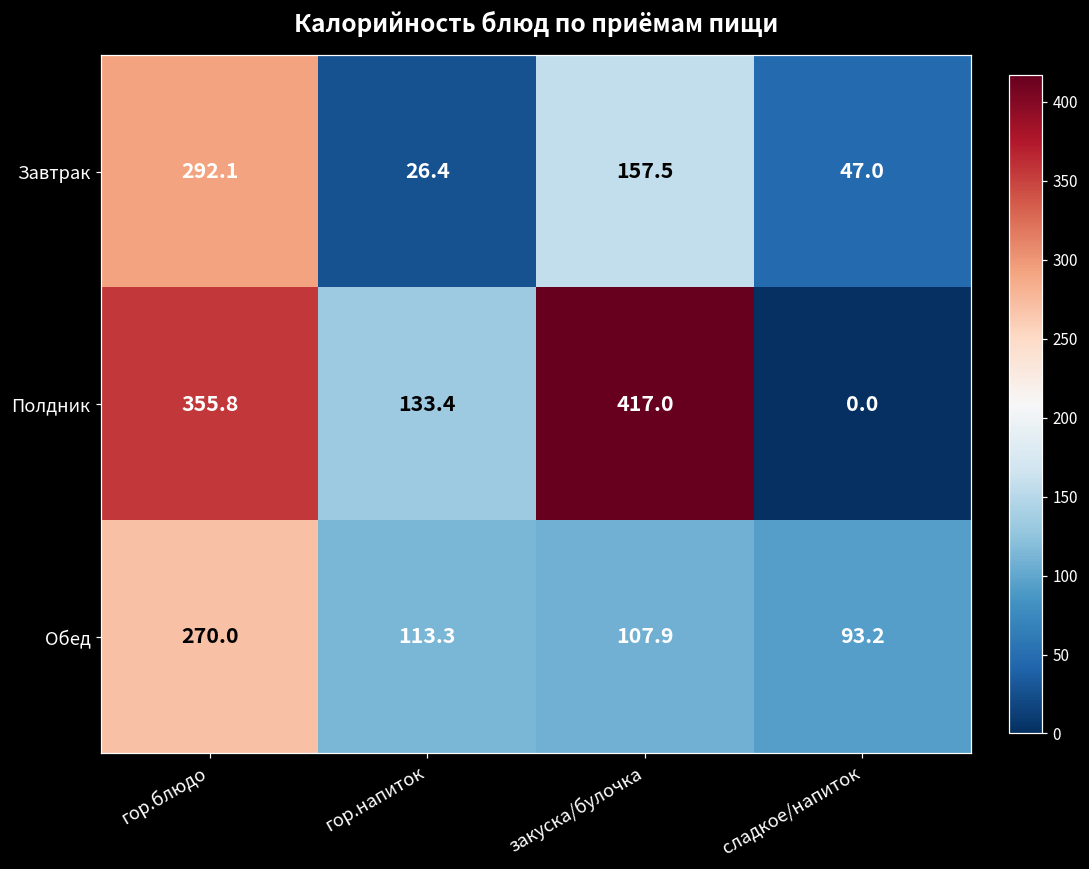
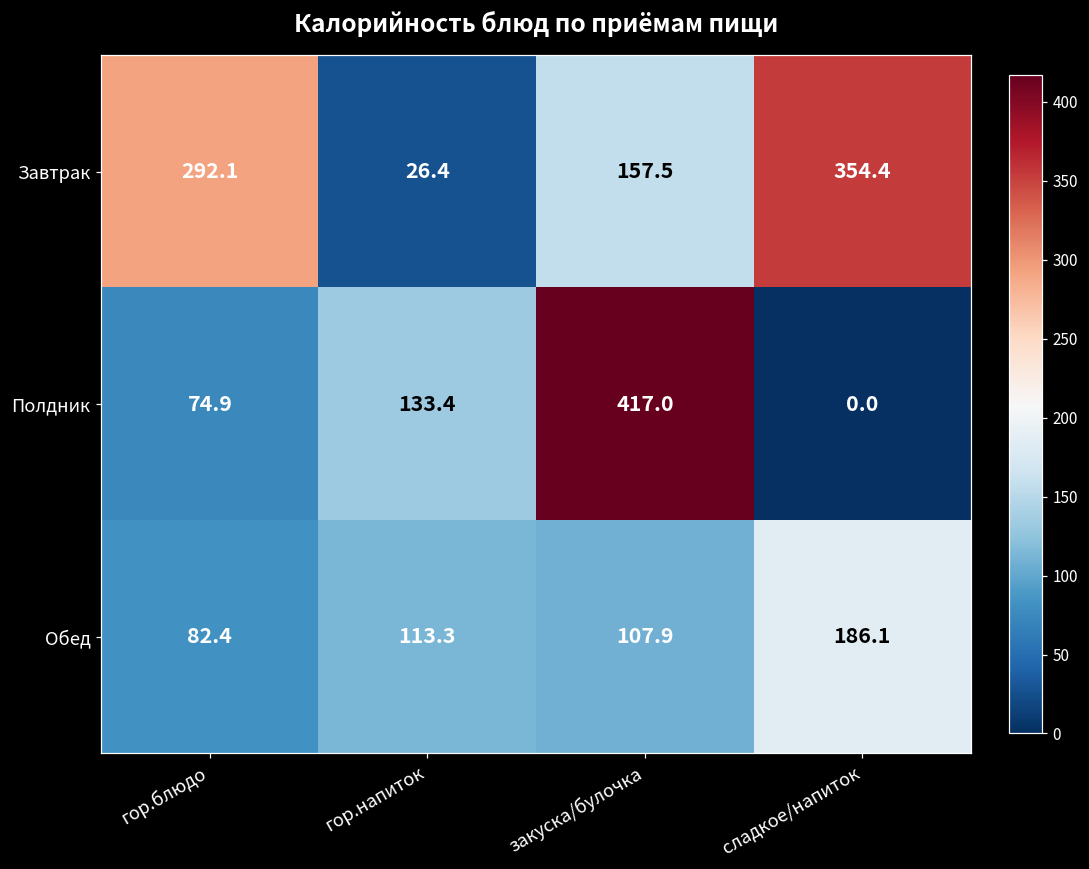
Завтрак, сладкое/напиток: 47.0 -> 354.4
Полдник, гор.блюдо: 355.8 -> 74.9
Обед, гор.блюдо: 270.0 -> 82.4
Обед, сладкое/напиток: 93.2 -> 186.1
